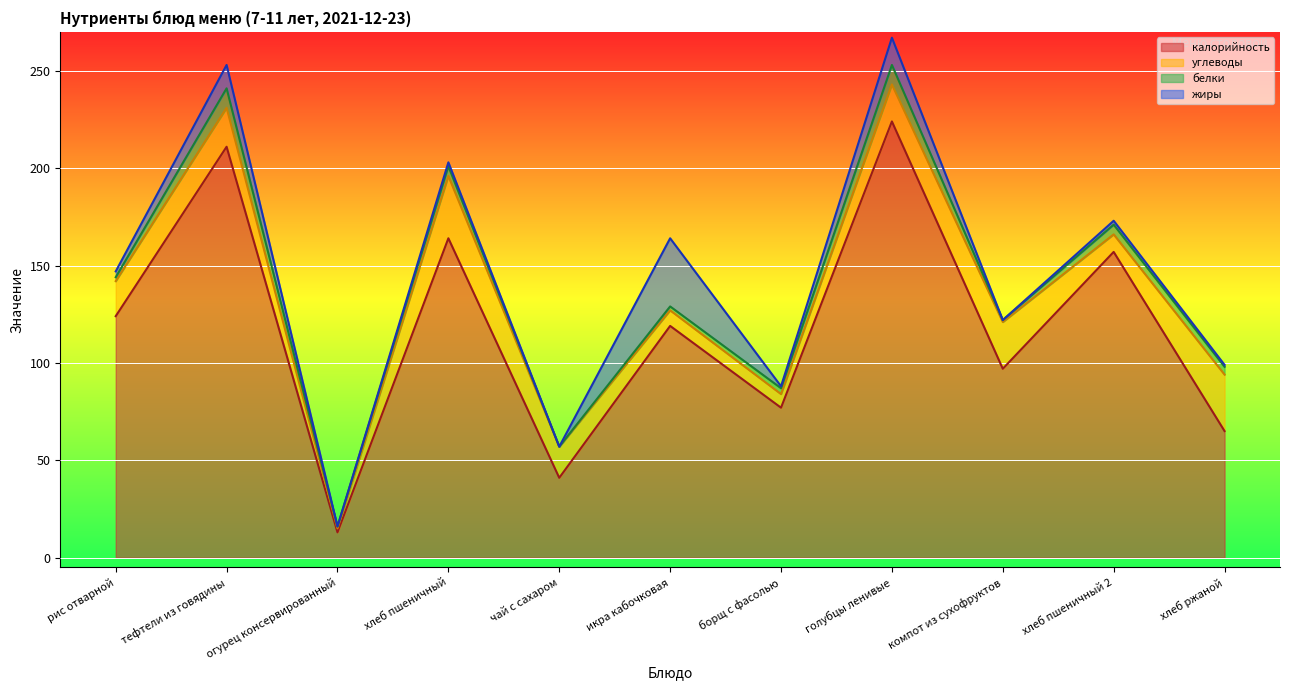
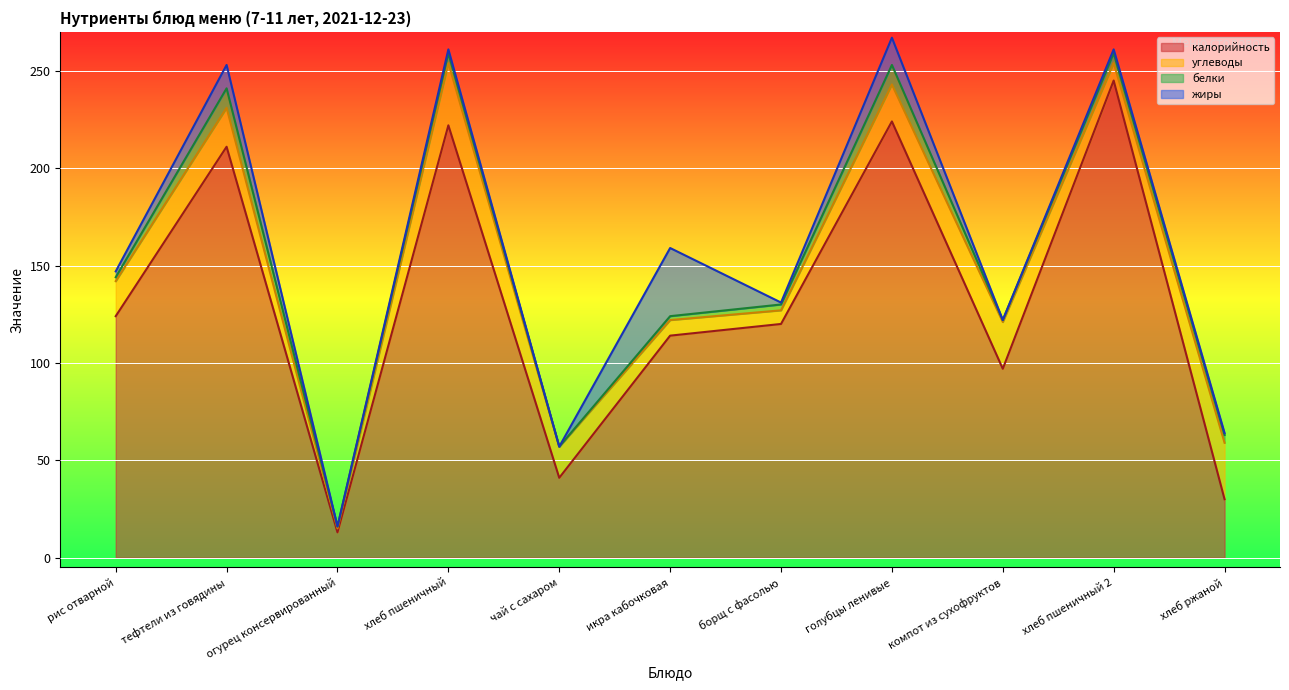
калорийность, хлеб пшеничный: 164 -> 222
калорийность, икра кабочковая: 119 -> 114
калорийность, борщ с фасолью: 77 -> 120
калорийность, хлеб пшеничный 2: 157 -> 245
калорийность, хлеб ржаной: 65 -> 30
